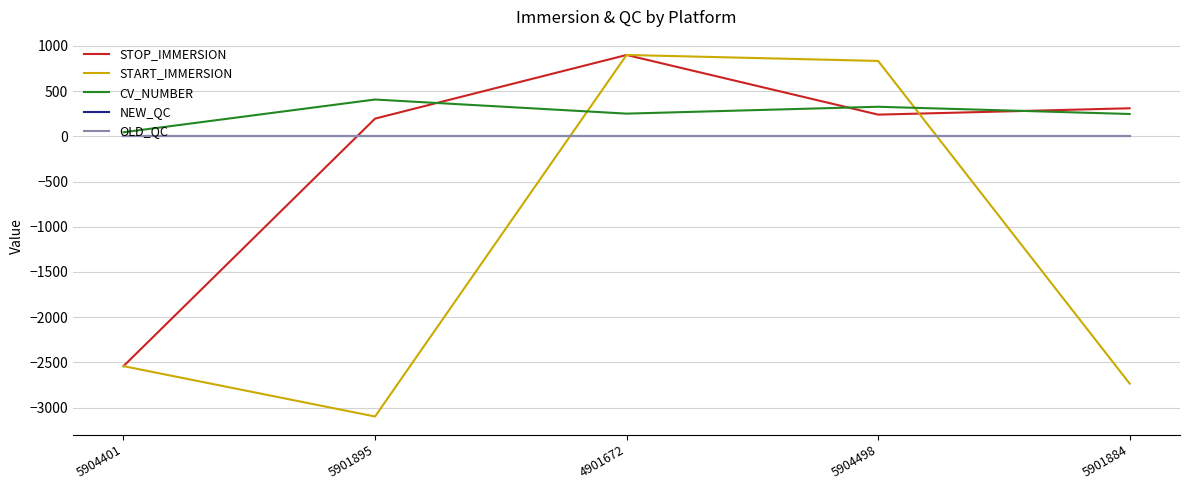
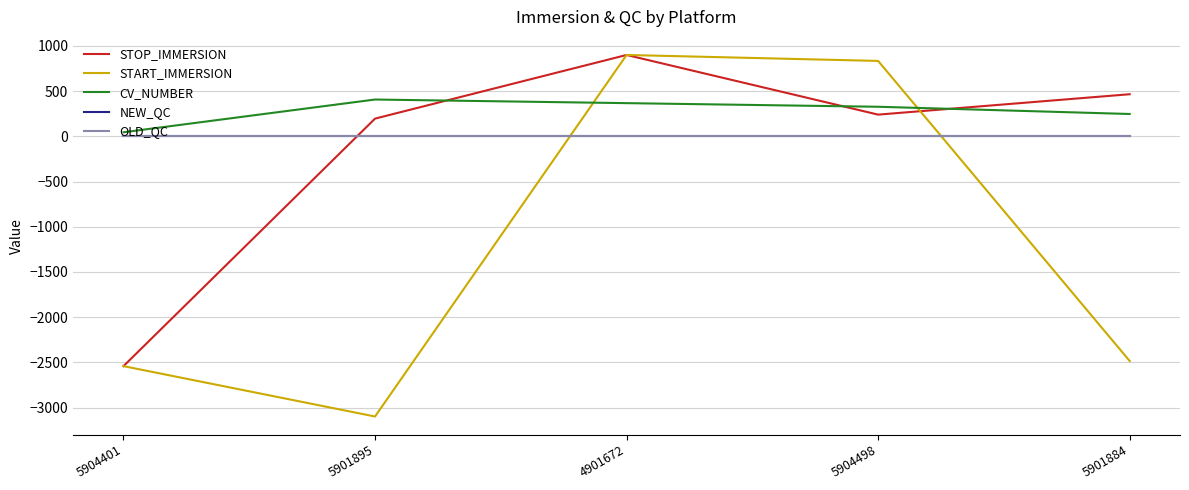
CV_NUMBER, 4901672: 300 -> 400
STOP_IMMERSION, 5901884: 300 -> 500
START_IMMERSION, 5901884: -2700 -> -2500
